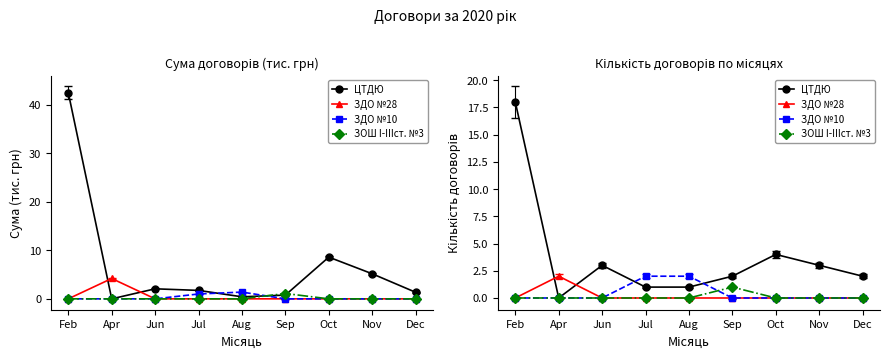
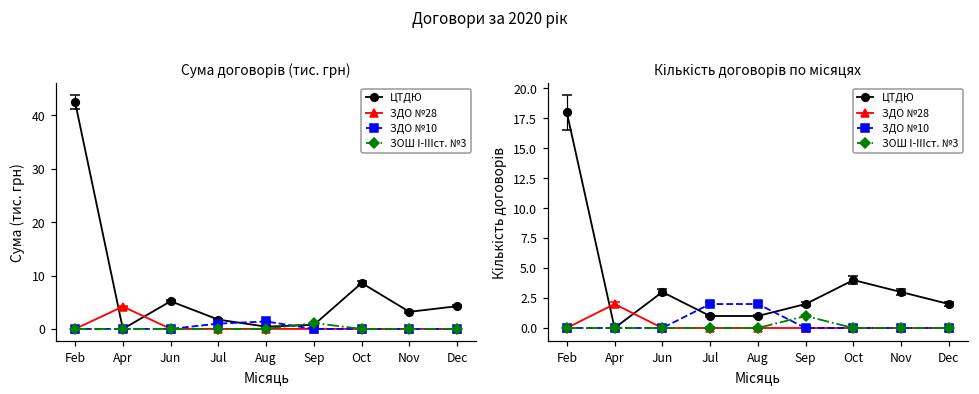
Сума договорів (тис. грн), ЦТДЮ, Jun: 2 -> 5
Сума договорів (тис. грн), ЦТДЮ, Nov: 5 -> 3
Сума договорів (тис. грн), ЦТДЮ, Dec: 1 -> 4
